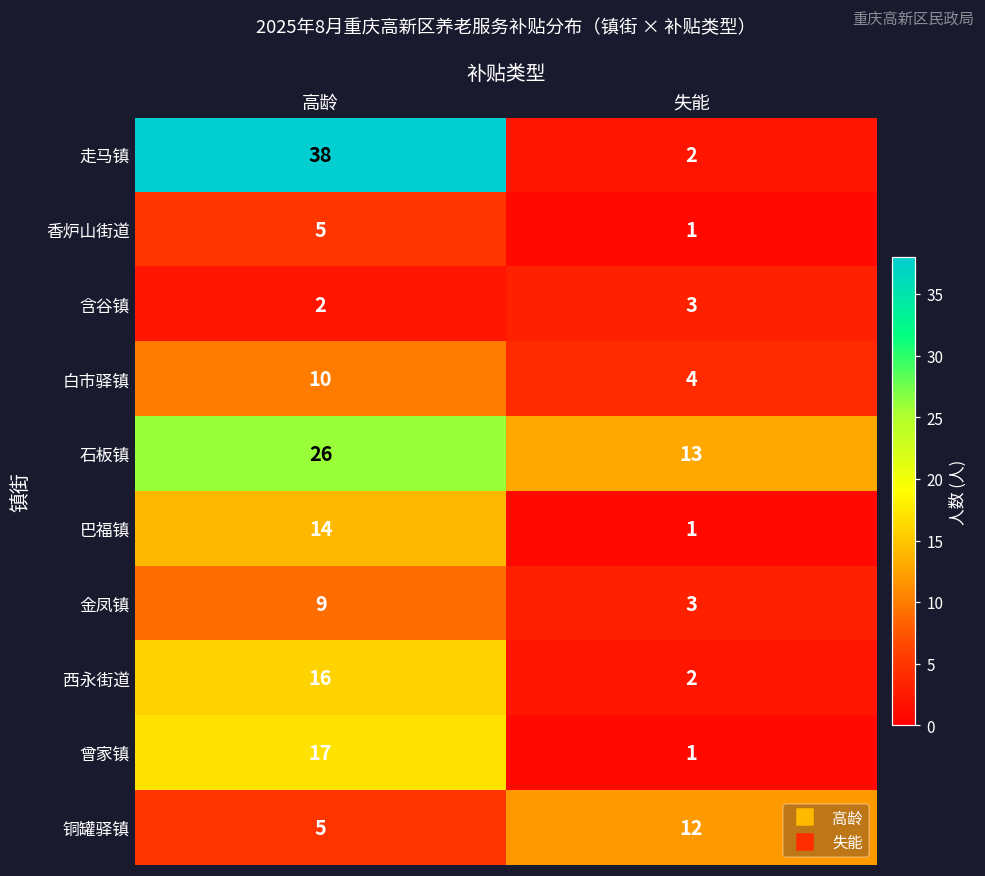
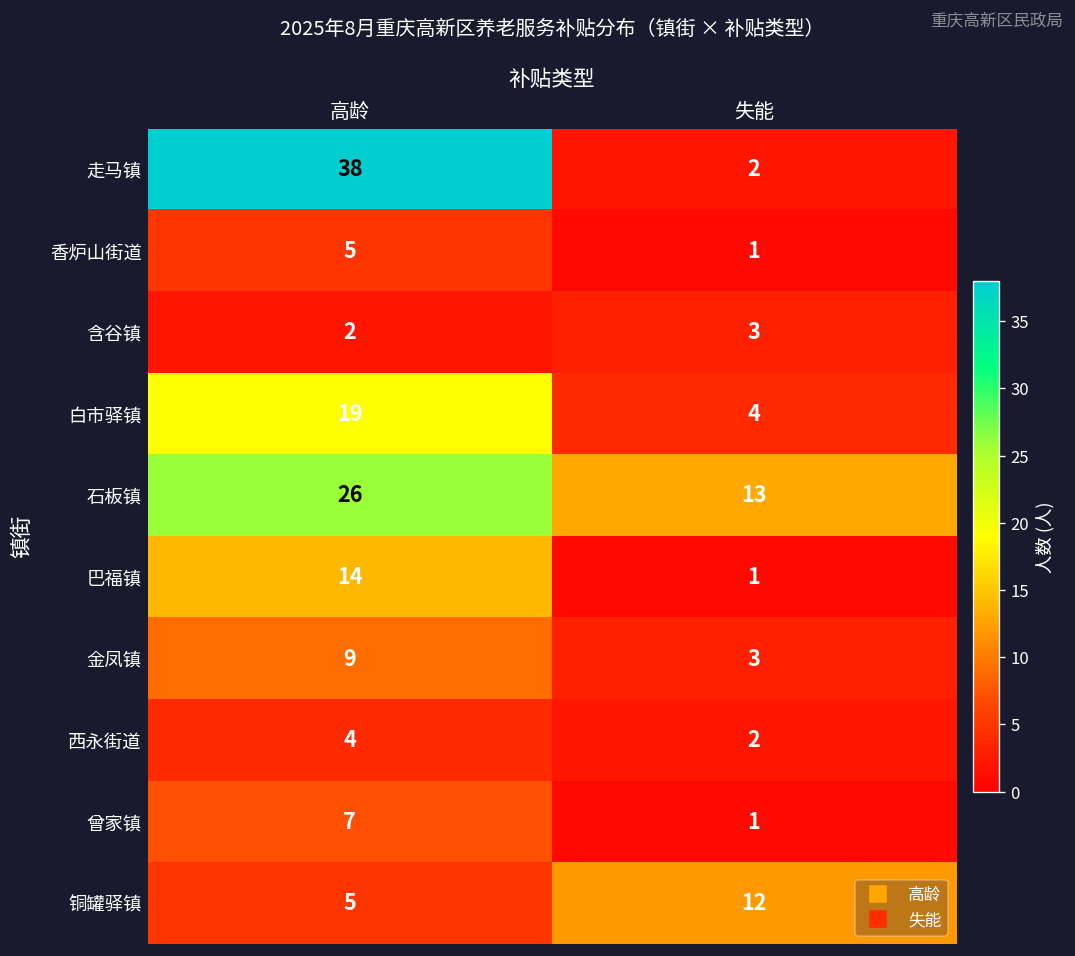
白市驿镇, 高龄: 10 -> 19
西永街道, 高龄: 16 -> 4
曾家镇, 高龄: 17 -> 7
